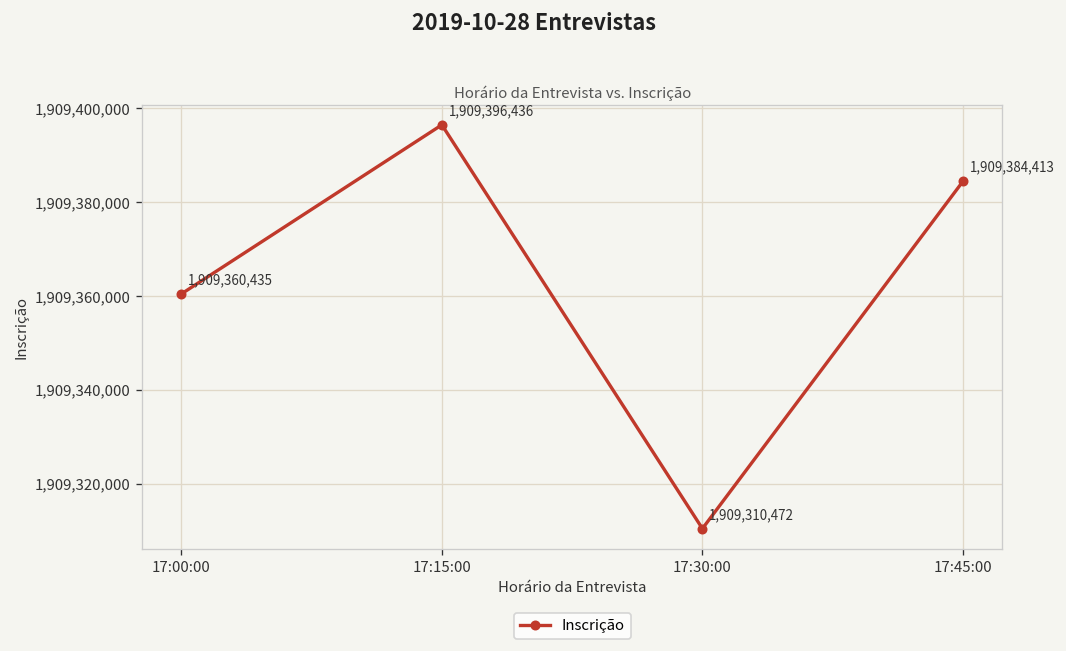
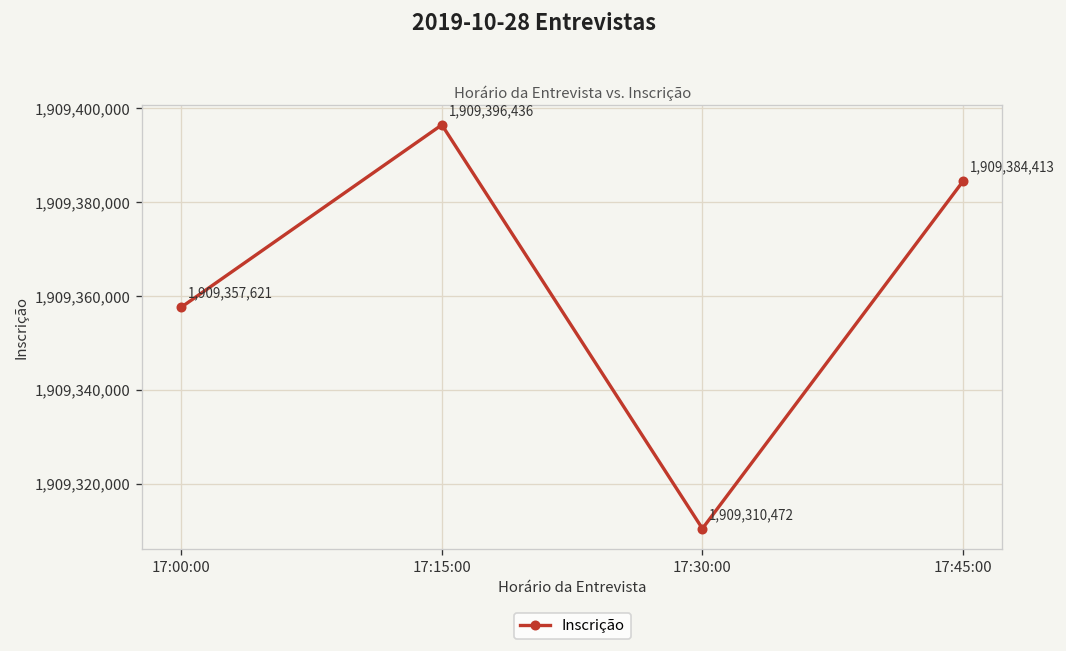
17:00:00: 1,909,360,435 -> 1,909,357,621
